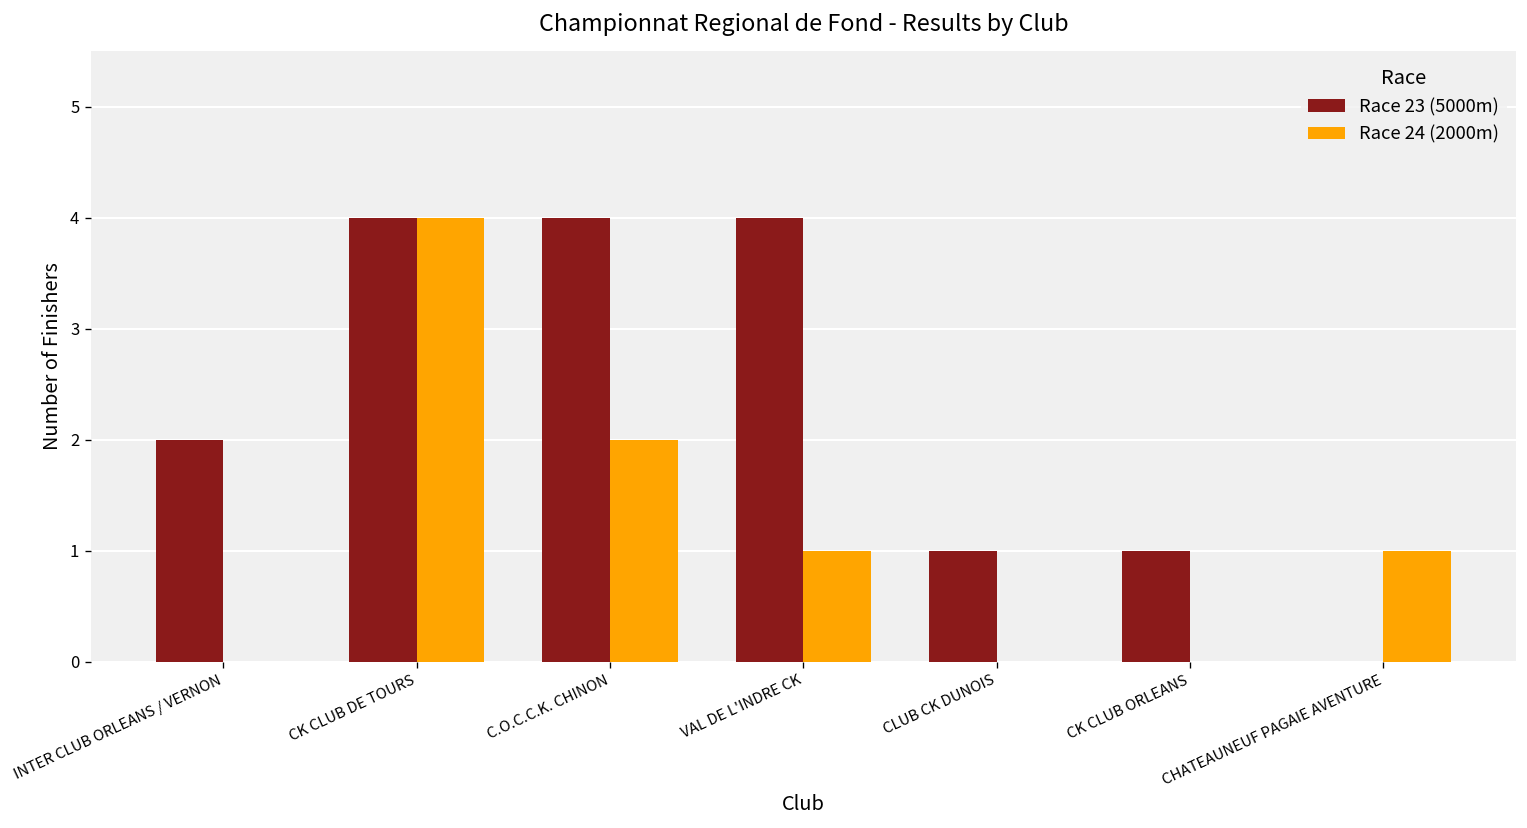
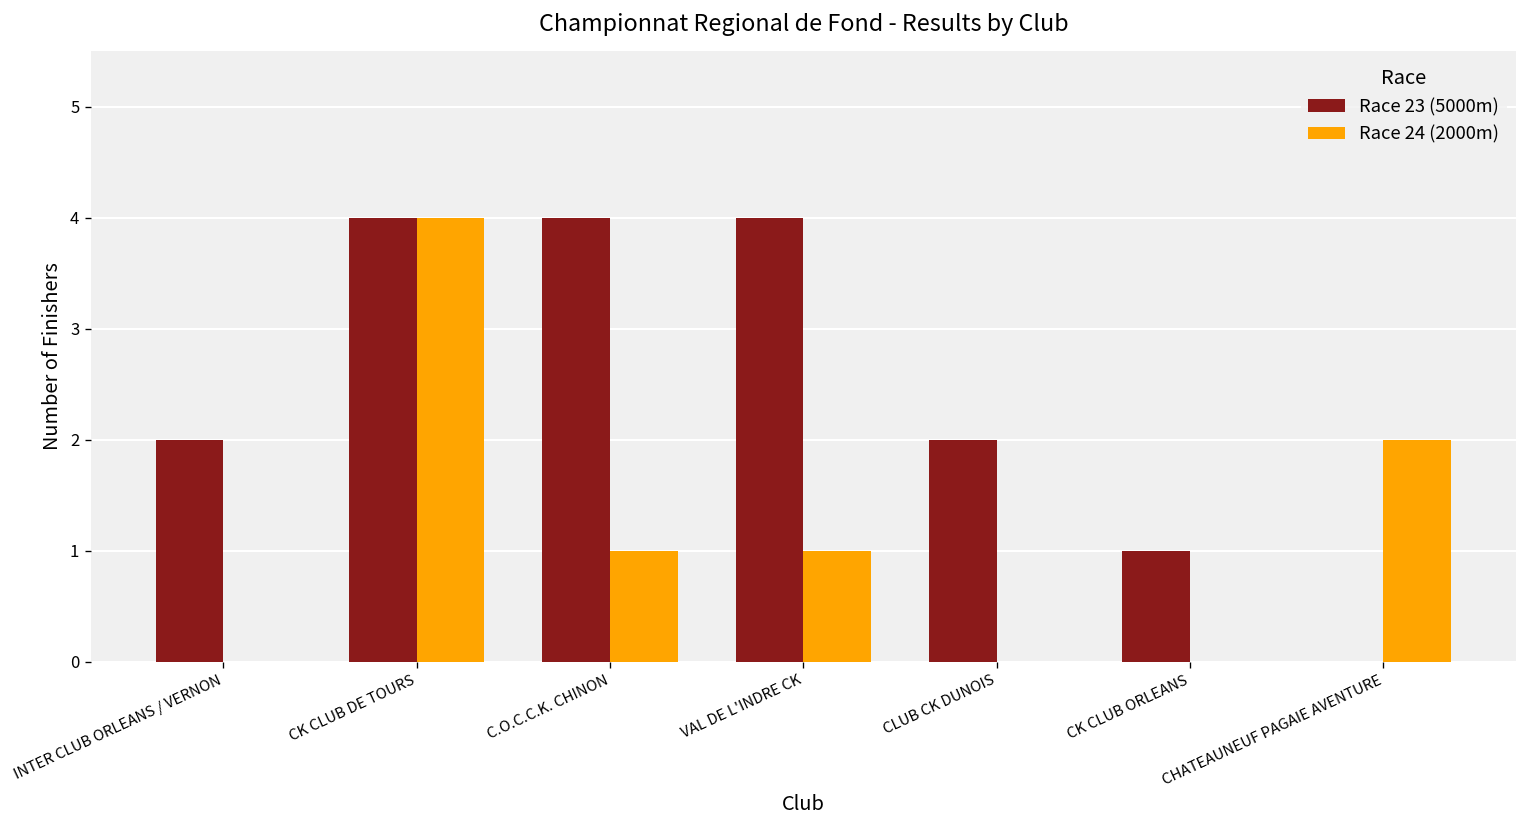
Race 24 (2000m), C.O.C.C.K. CHINON: 2 -> 1
Race 23 (5000m), CLUB CK DUNOIS: 1 -> 2
Race 24 (2000m), CHATEAUNEUF PAGAIE AVENTURE: 1 -> 2
